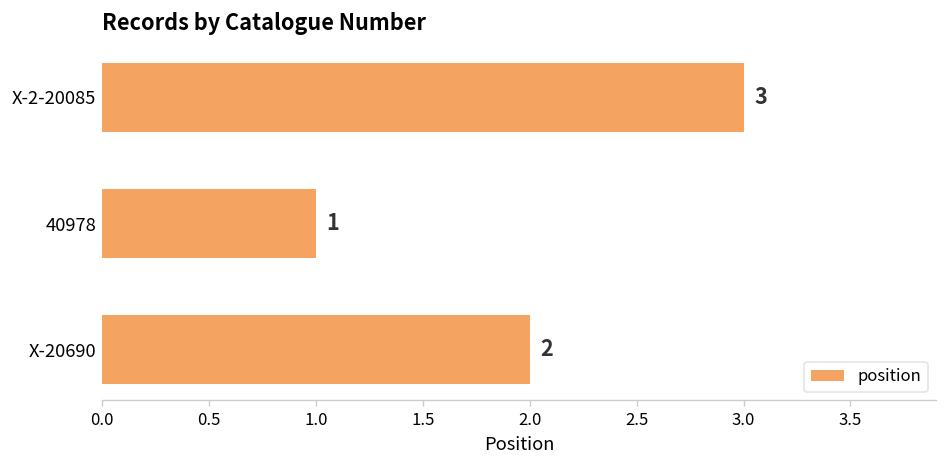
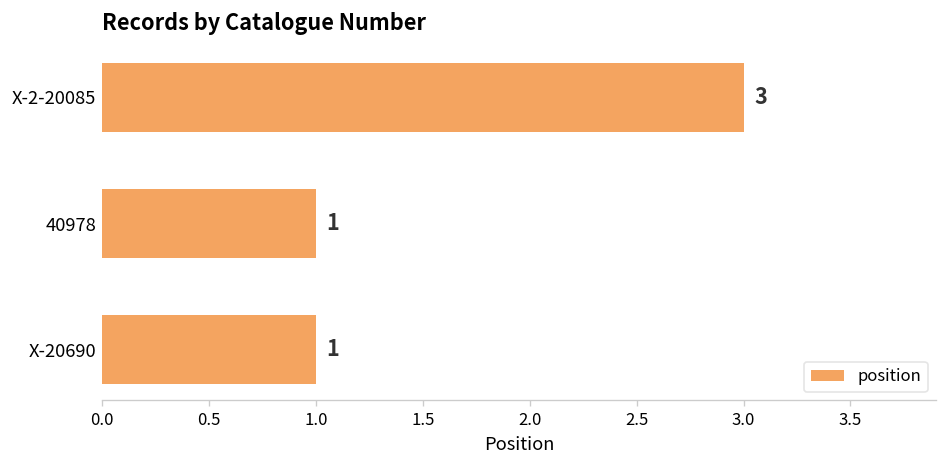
X-20690: 2 -> 1
